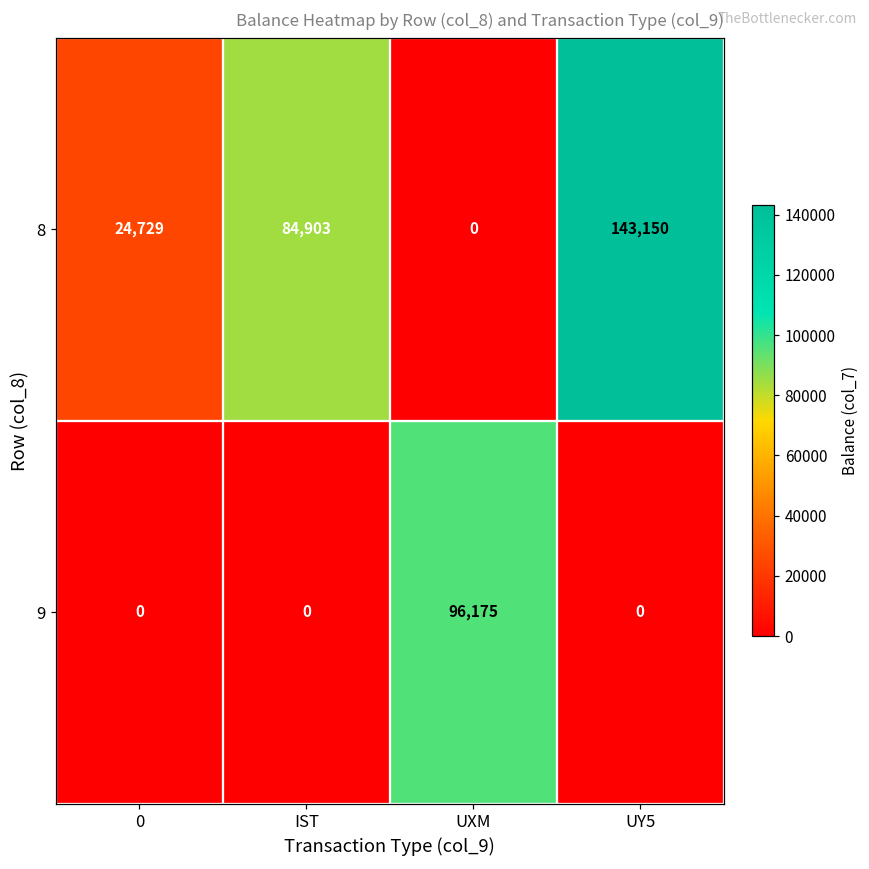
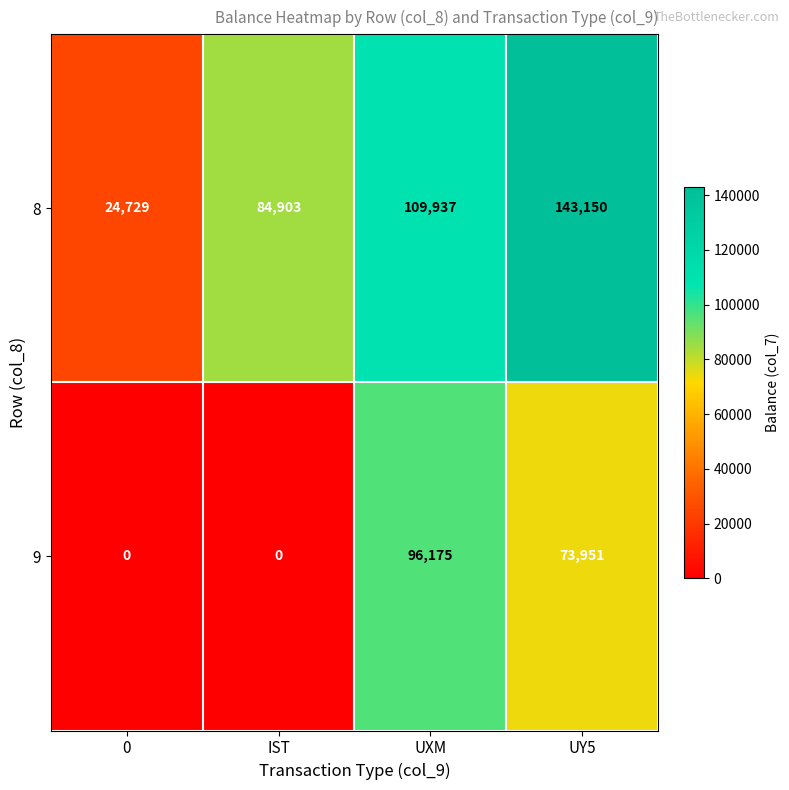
8, UXM: 0 -> 109,937
9, UY5: 0 -> 73,951
